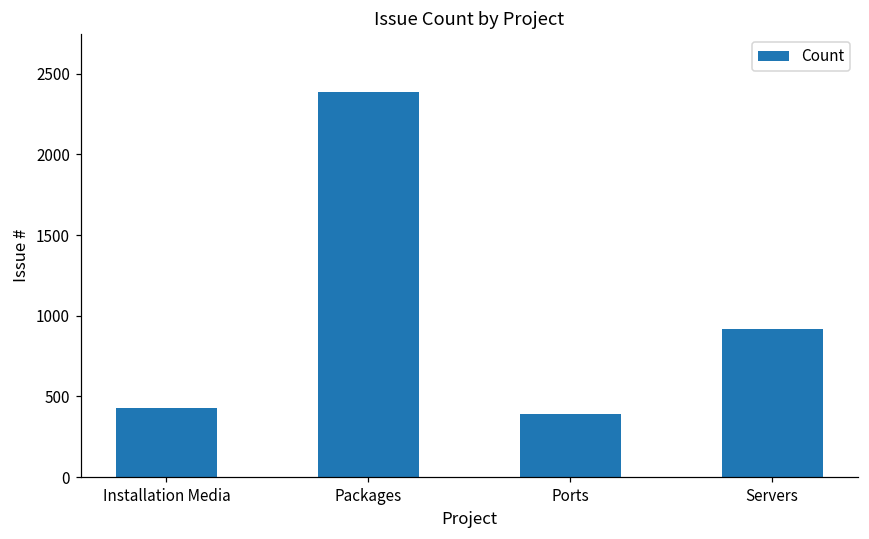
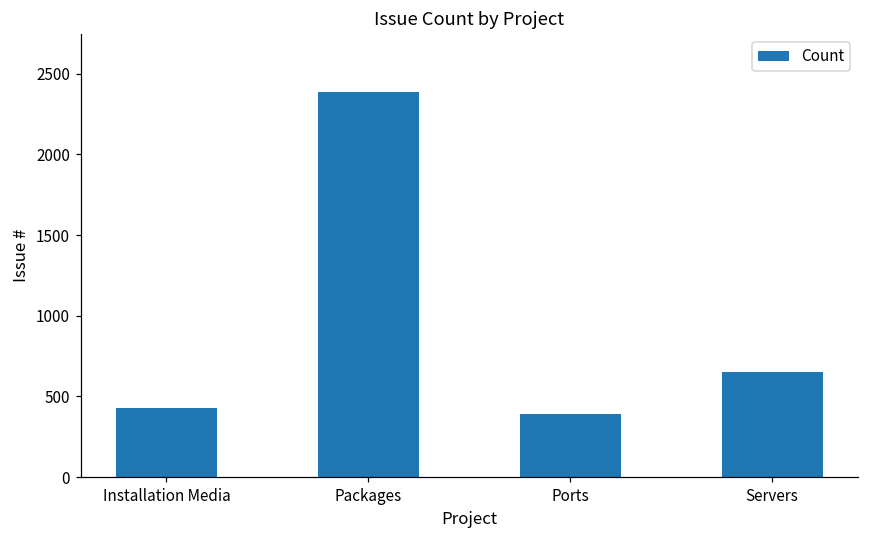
Servers: 920 -> 650
